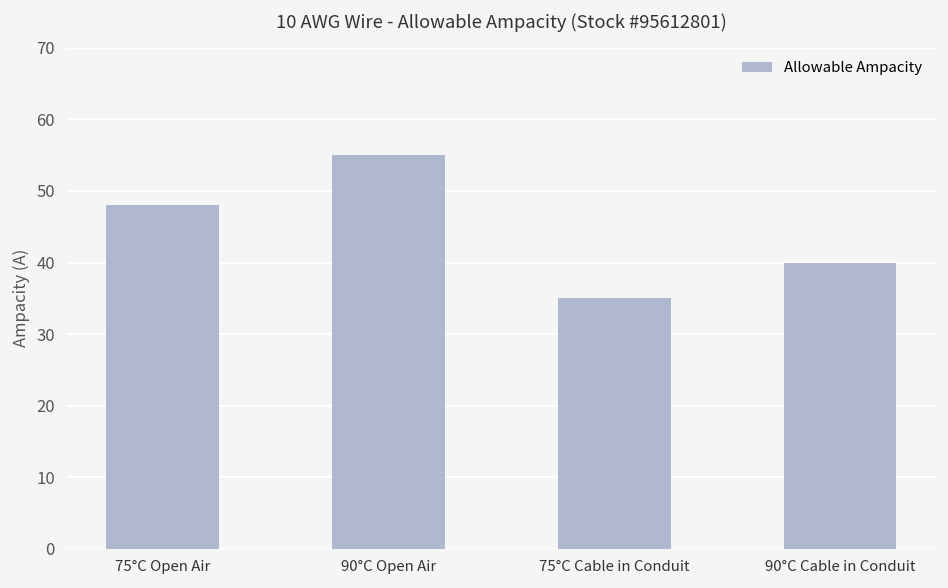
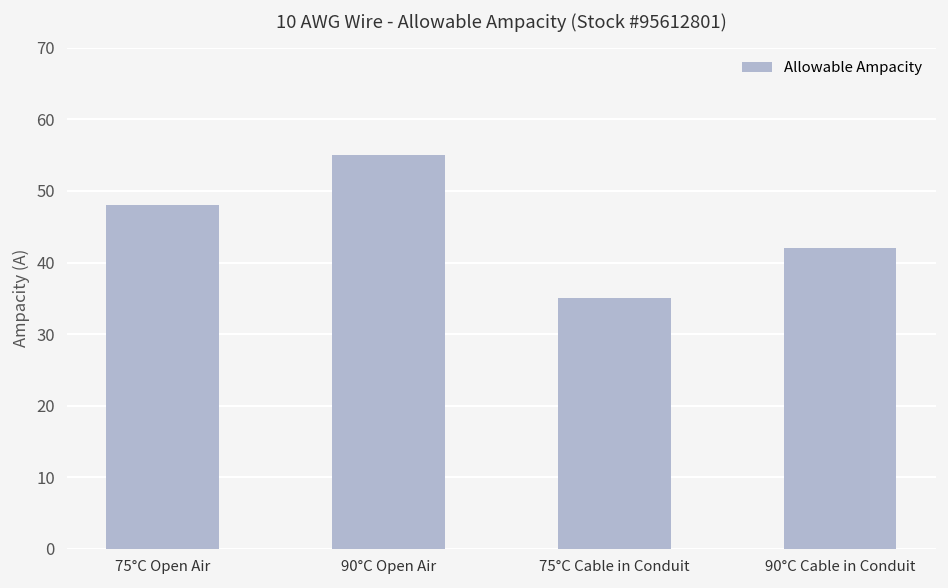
90°C Cable in Conduit: 40 -> 42
